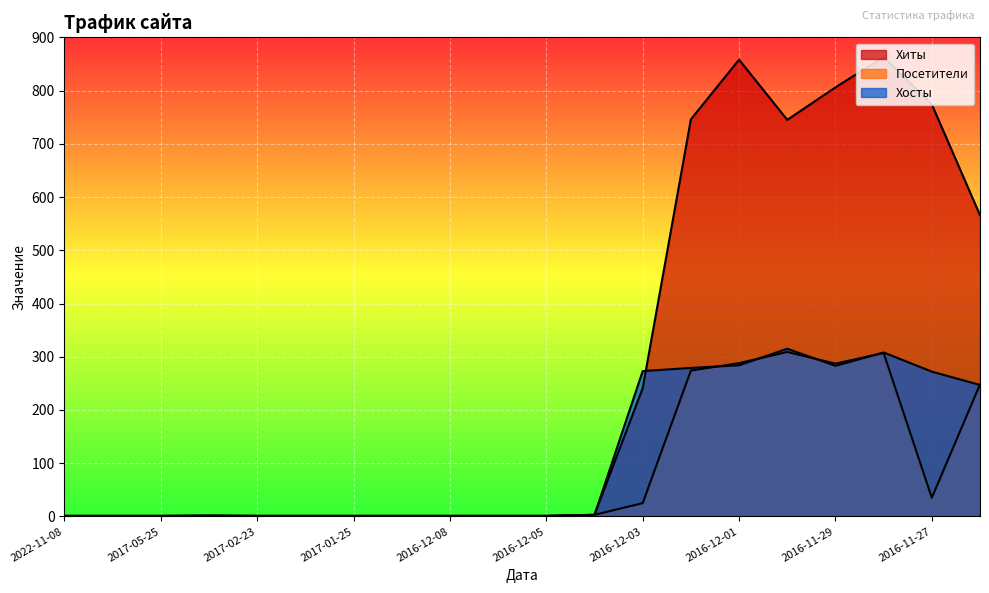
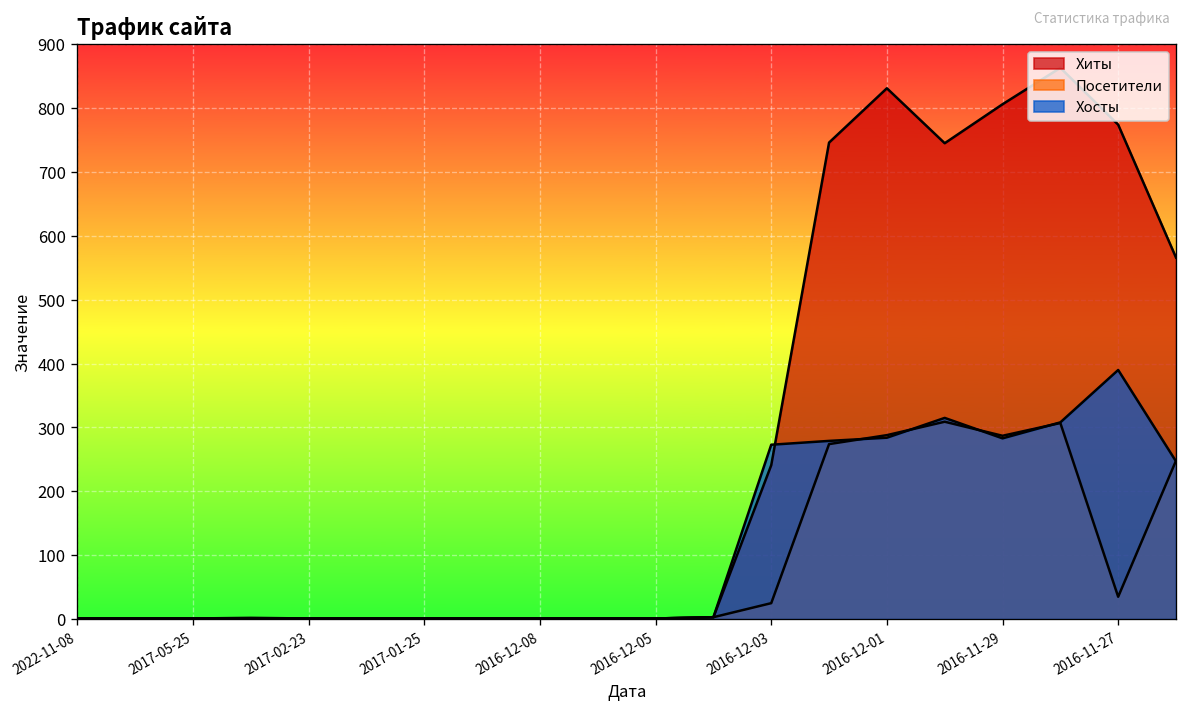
Хиты, 2016-12-01: 860 -> 830
Хосты, 2016-11-27: 270 -> 390
